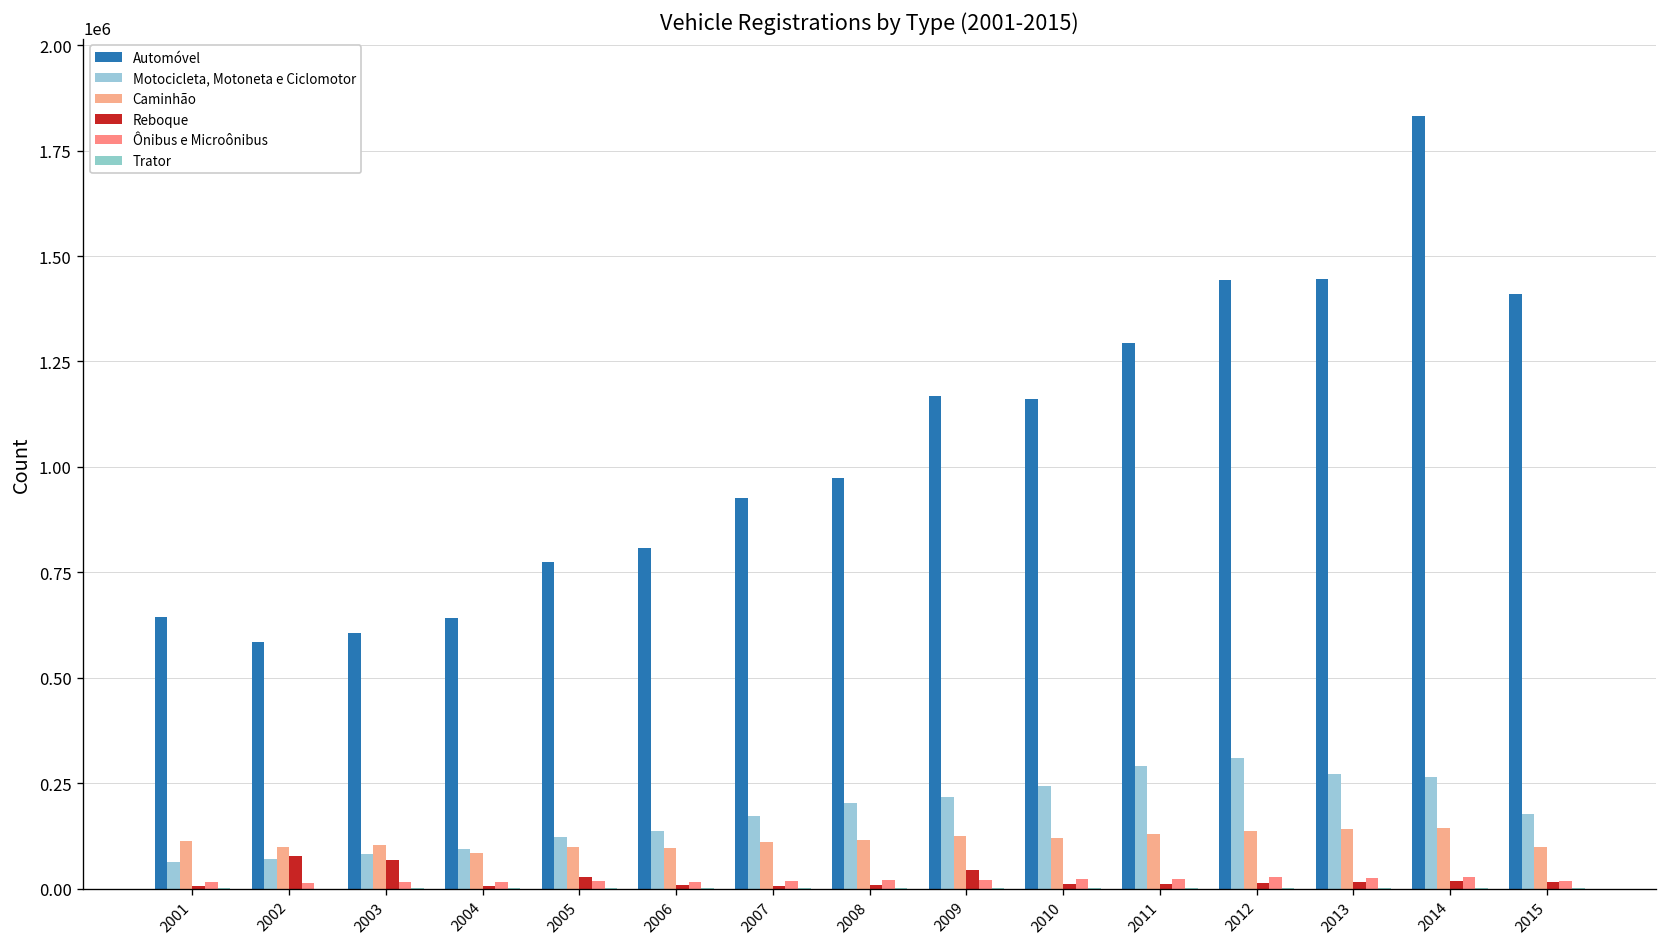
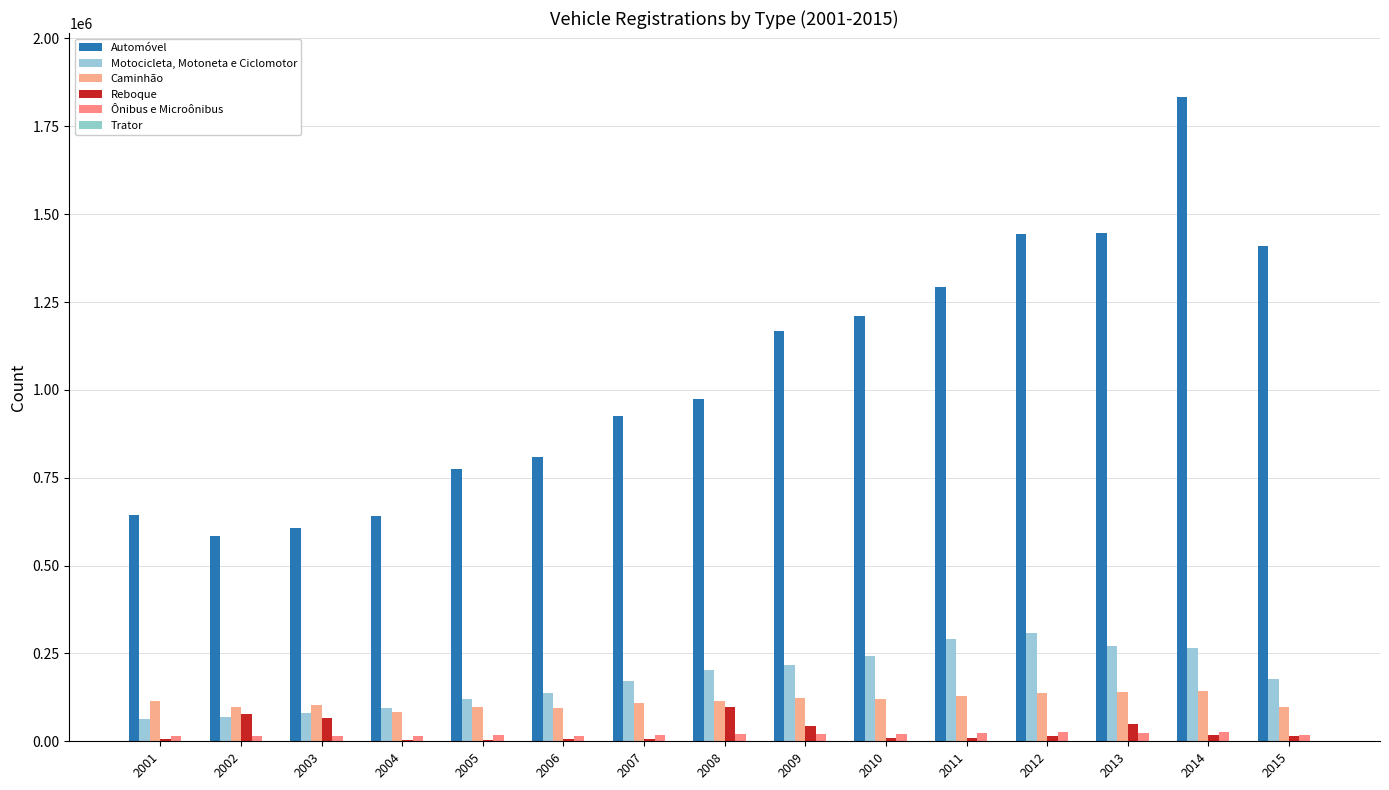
Reboque, 2005: 30000 -> 10000
Reboque, 2008: 10000 -> 100000
Automóvel, 2010: 1160000 -> 1210000
Reboque, 2013: 20000 -> 50000
